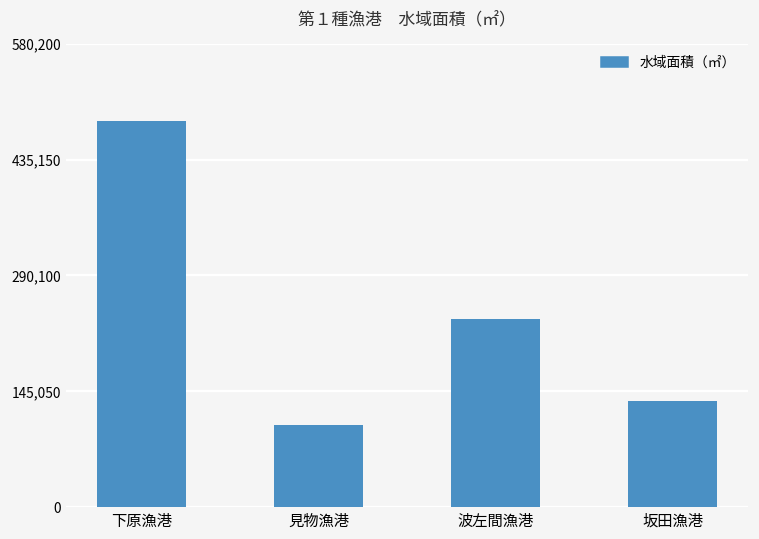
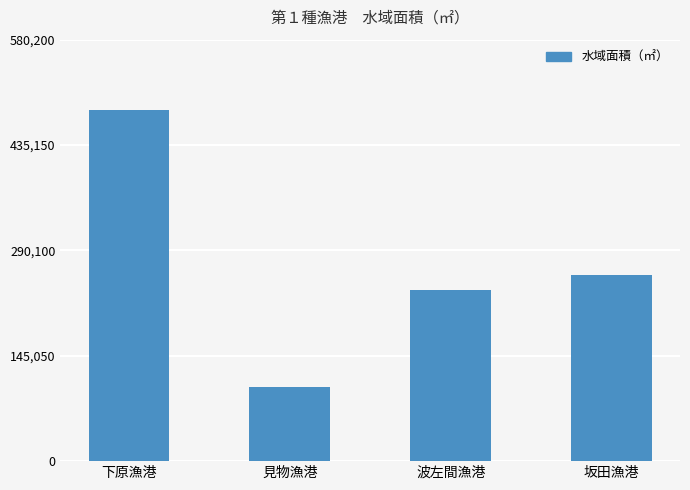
坂田漁港: 130,000 -> 260,000
